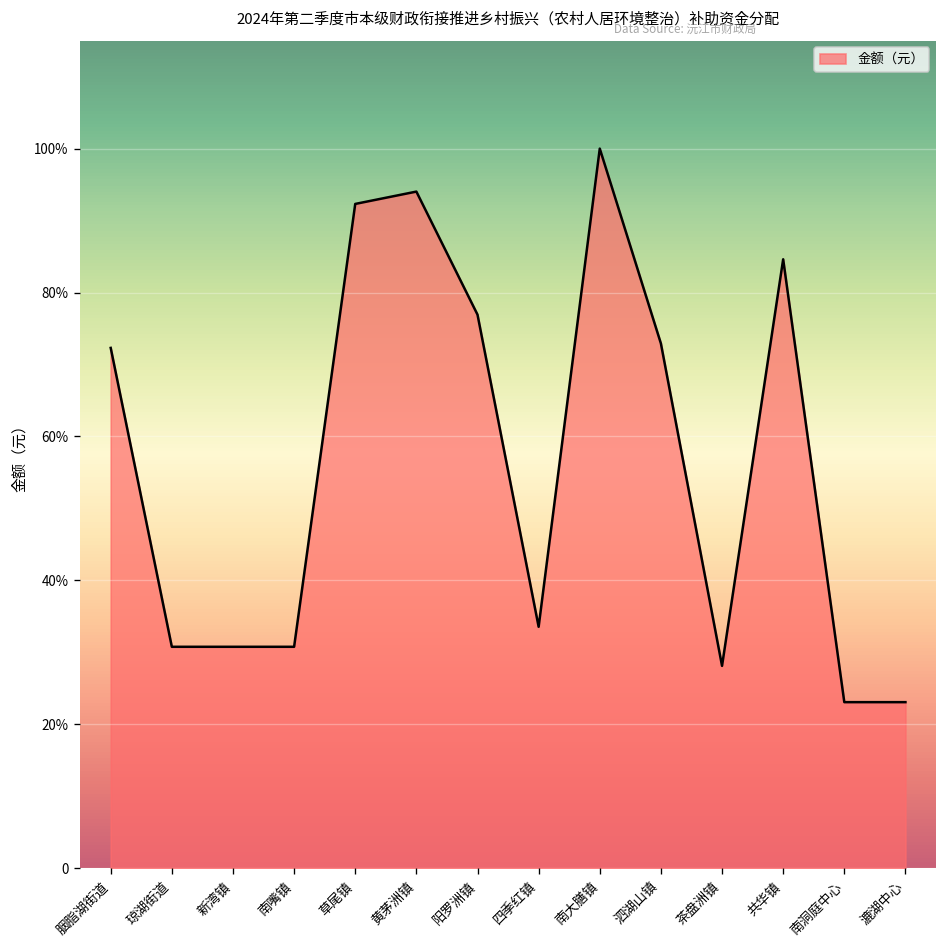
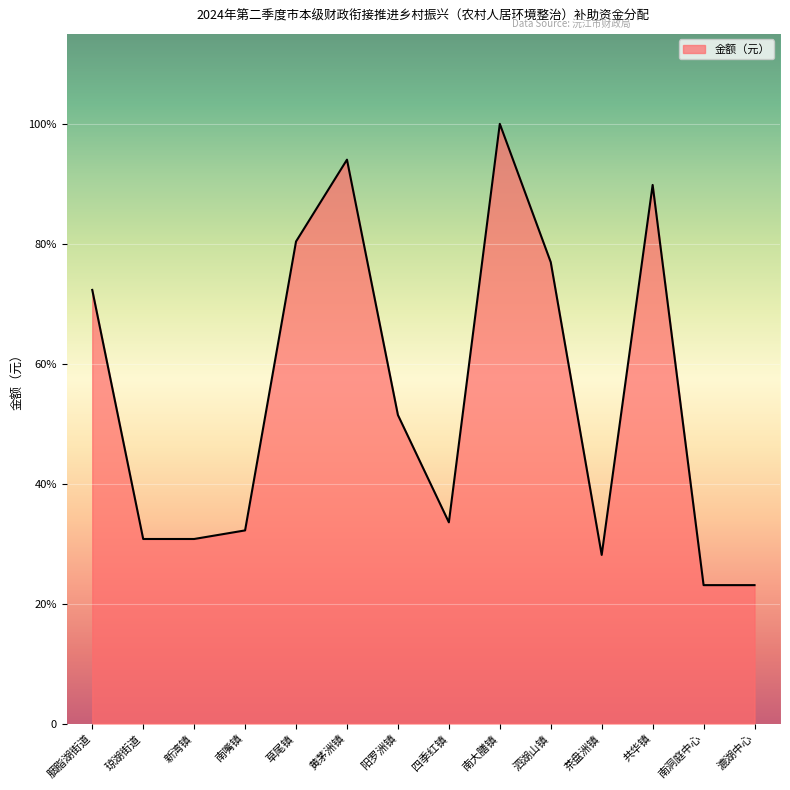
南嘴镇: 31% -> 32%
草尾镇: 92% -> 80%
阳罗洲镇: 77% -> 51%
泗湖山镇: 73% -> 77%
共华镇: 85% -> 90%
